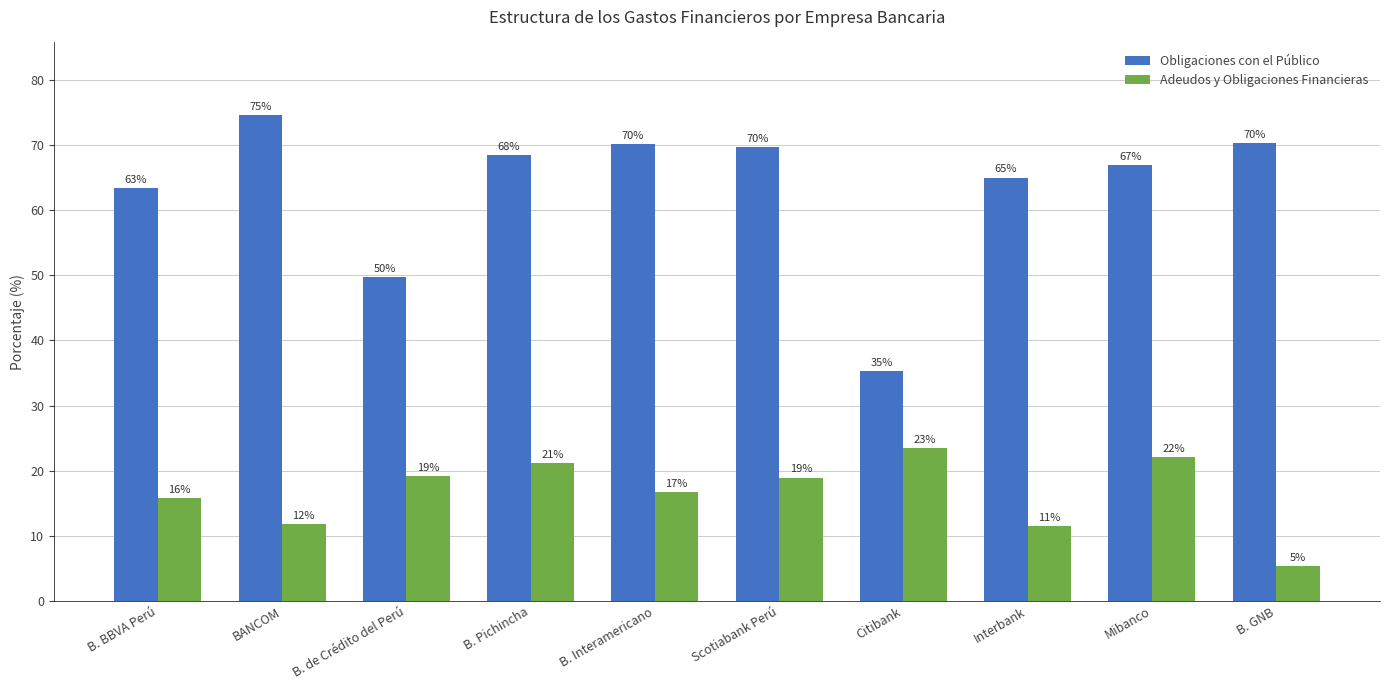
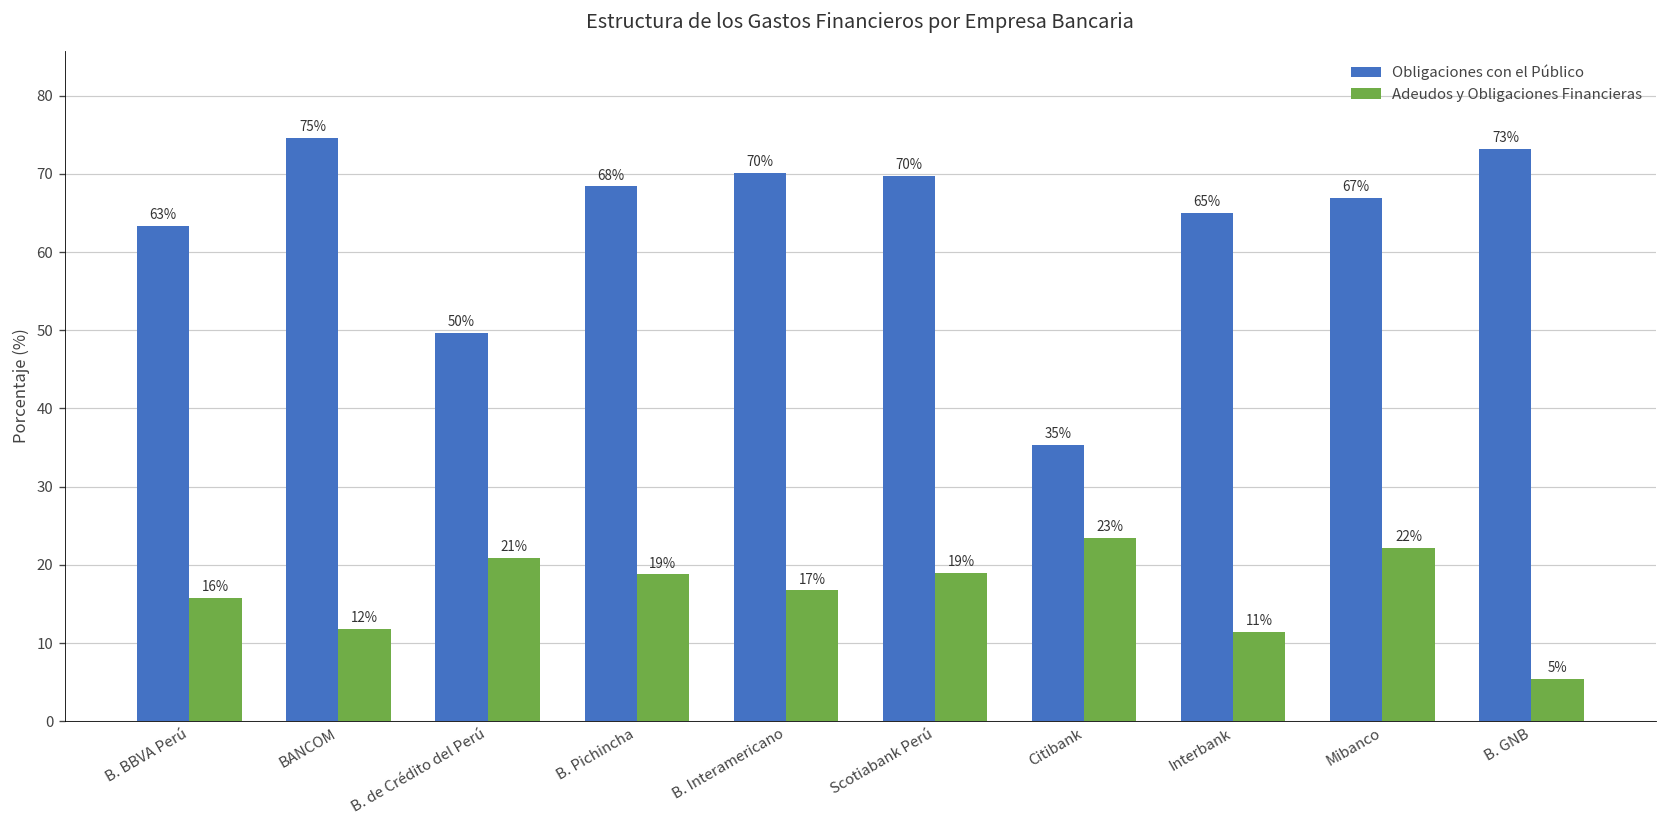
Adeudos y Obligaciones Financieras, B. de Crédito del Perú: 19% -> 21%
Adeudos y Obligaciones Financieras, B. Pichincha: 21% -> 19%
Obligaciones con el Público, B. GNB: 70% -> 73%
